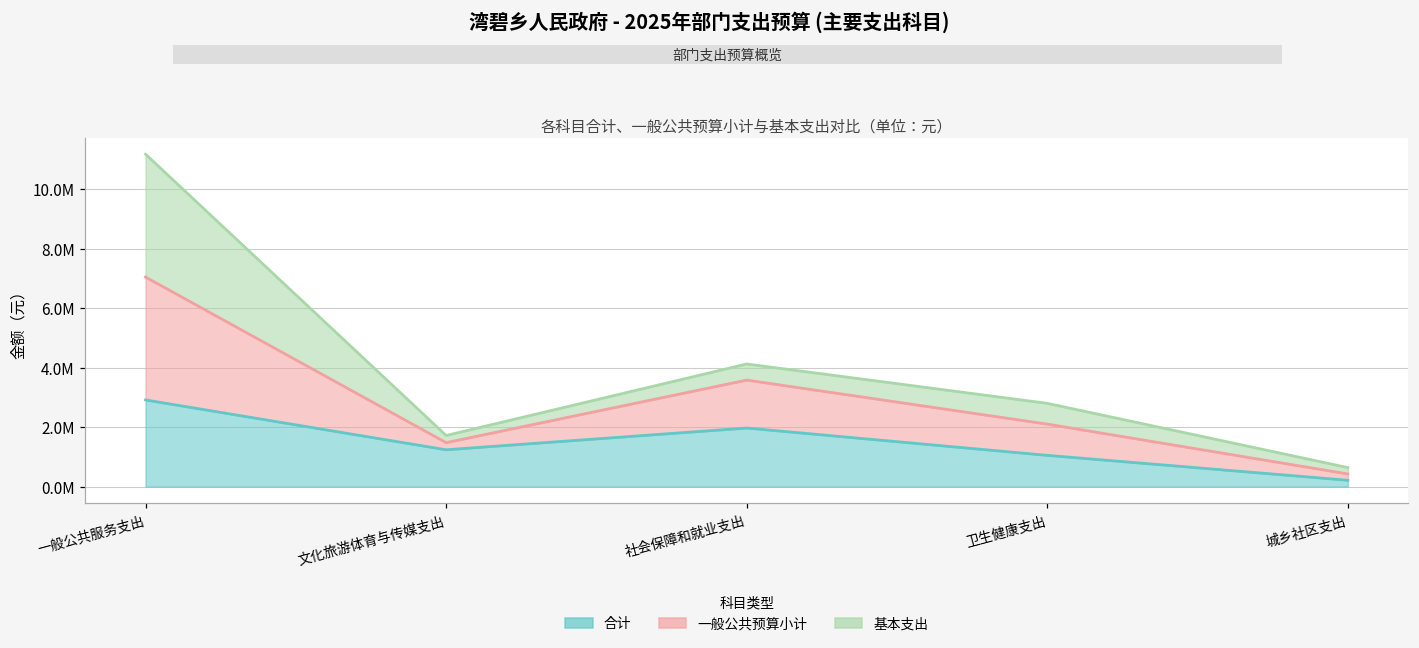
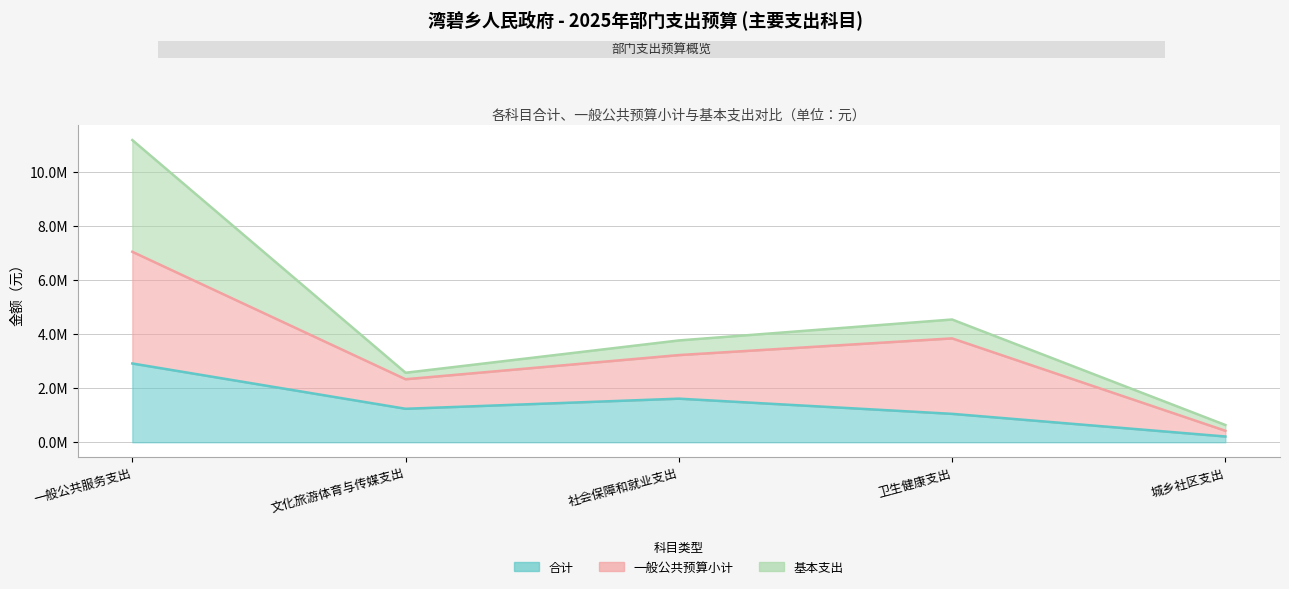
一般公共预算小计, 文化旅游体育与传媒支出: 200000 -> 1100000
合计, 社会保障和就业支出: 2000000 -> 1600000
一般公共预算小计, 卫生健康支出: 1100000 -> 2800000
